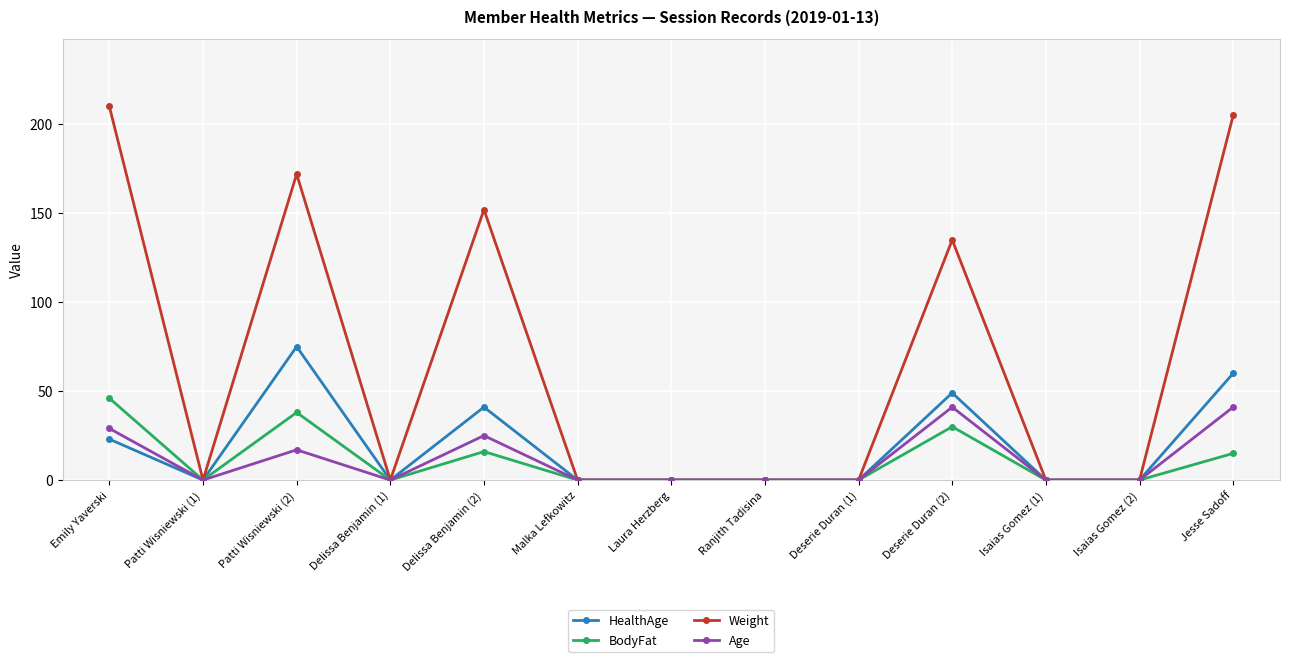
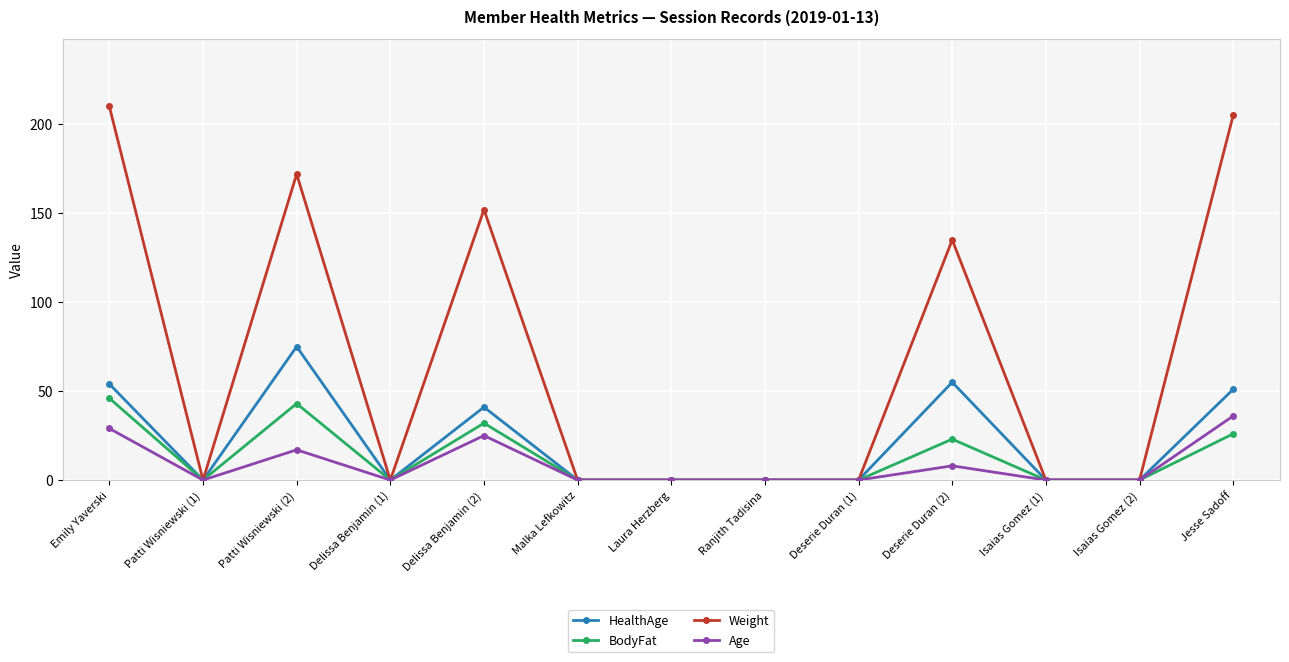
HealthAge, Emily Yaverski: 23 -> 54
BodyFat, Patti Wisniewski (2): 38 -> 43
BodyFat, Delissa Benjamin (2): 16 -> 32
HealthAge, Deserie Duran (2): 49 -> 55
BodyFat, Deserie Duran (2): 30 -> 23
Age, Deserie Duran (2): 41 -> 8
HealthAge, Jesse Sadoff: 60 -> 51
BodyFat, Jesse Sadoff: 15 -> 26
Age, Jesse Sadoff: 41 -> 36
